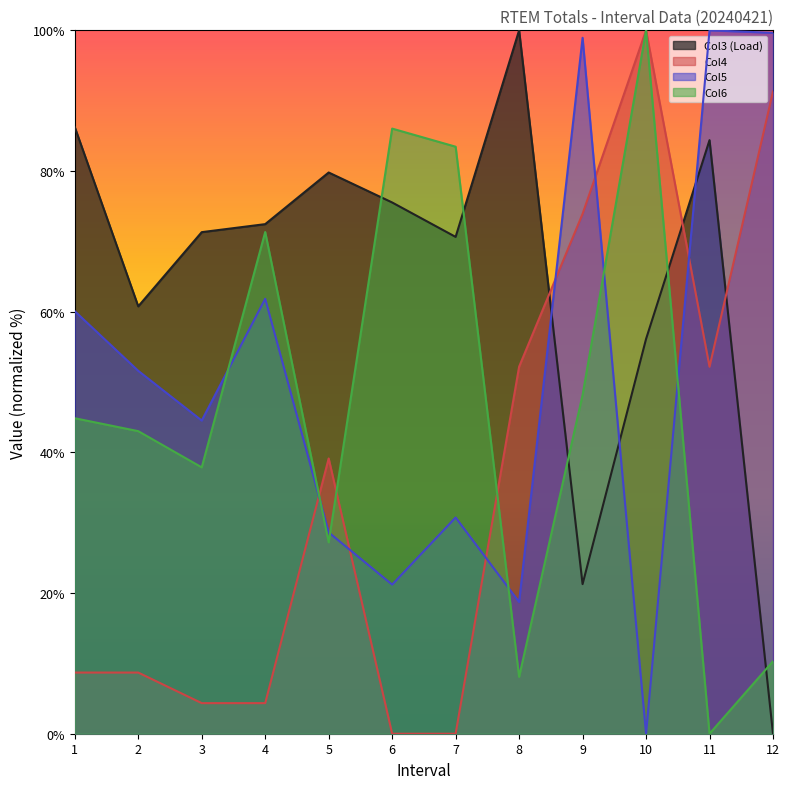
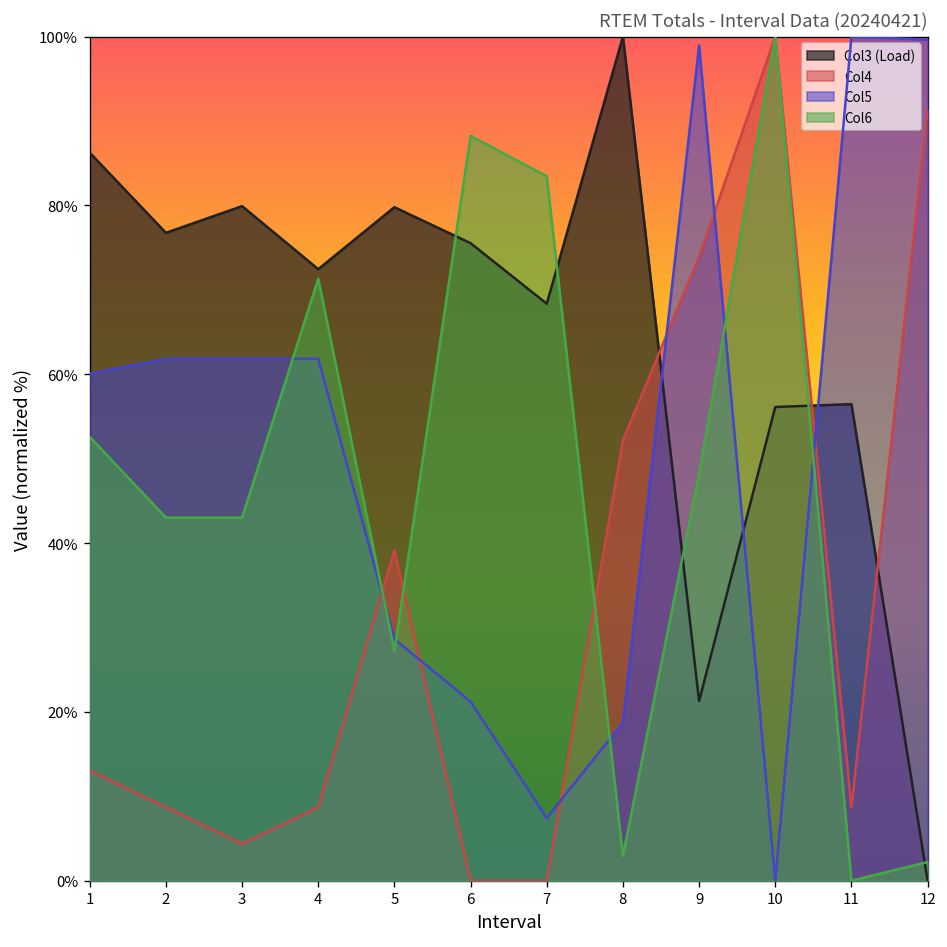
Col4, 1: 9% -> 13%
Col6, 1: 45% -> 53%
Col3 (Load), 2: 61% -> 77%
Col5, 2: 52% -> 62%
Col3 (Load), 3: 71% -> 80%
Col5, 3: 45% -> 62%
Col6, 3: 38% -> 43%
Col4, 4: 4% -> 9%
Col6, 6: 86% -> 88%
Col3 (Load), 7: 71% -> 68%
Col5, 7: 31% -> 7%
Col6, 8: 8% -> 3%
Col3 (Load), 11: 84% -> 56%
Col4, 11: 52% -> 9%
Col6, 12: 10% -> 2%
